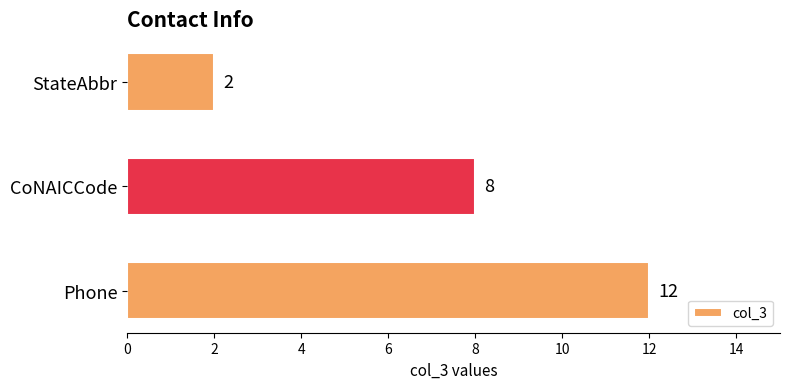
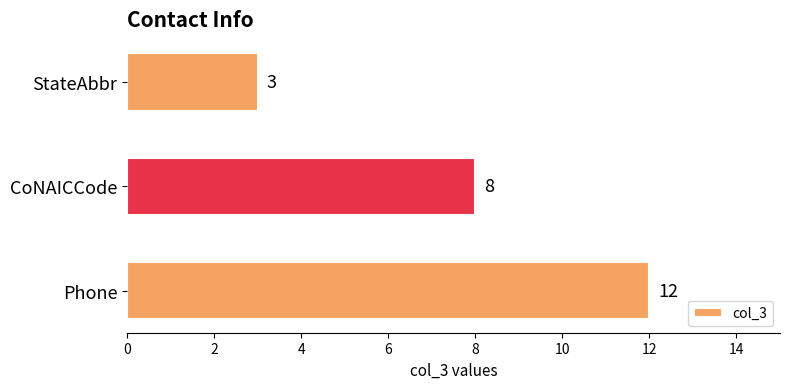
StateAbbr: 2 -> 3
